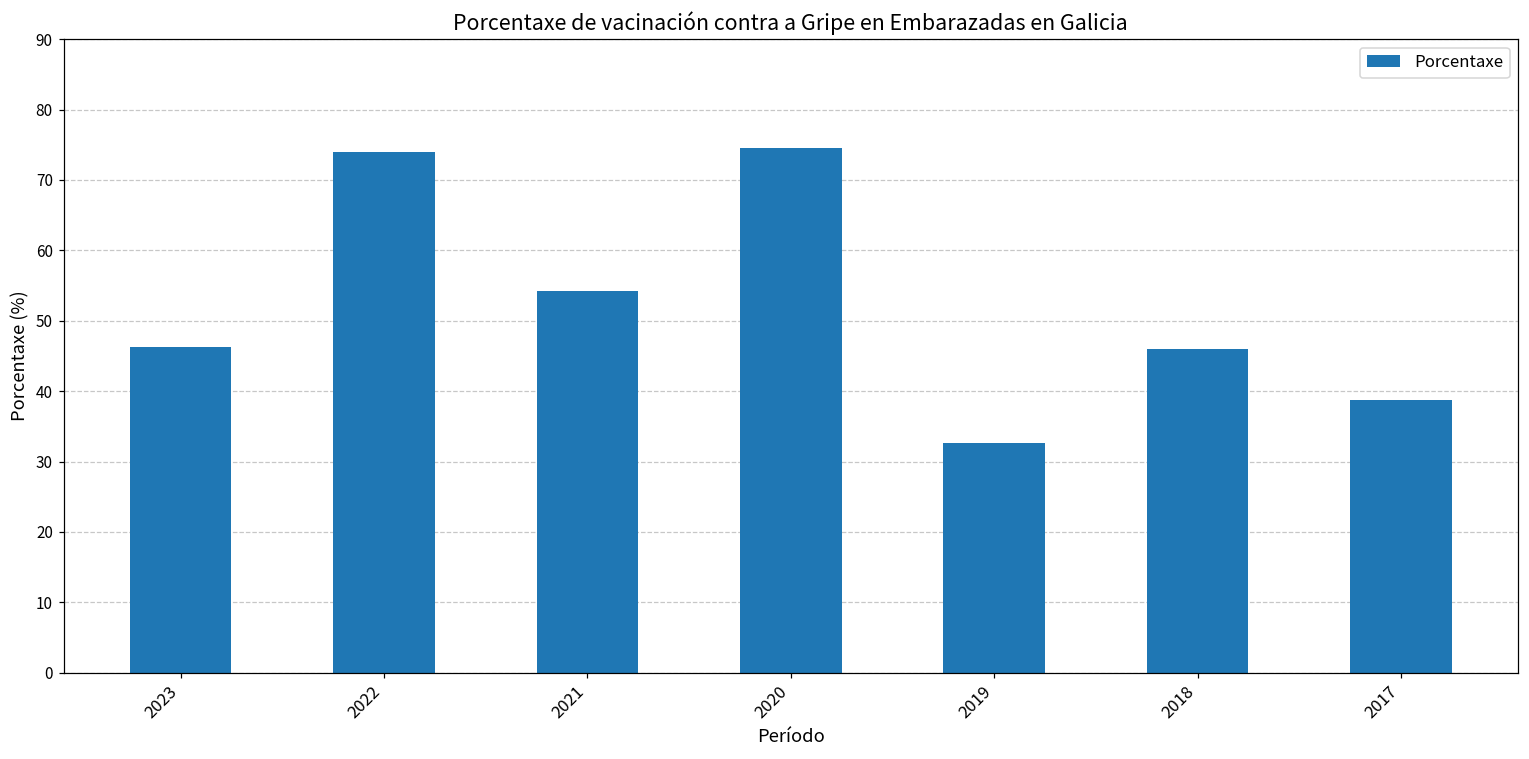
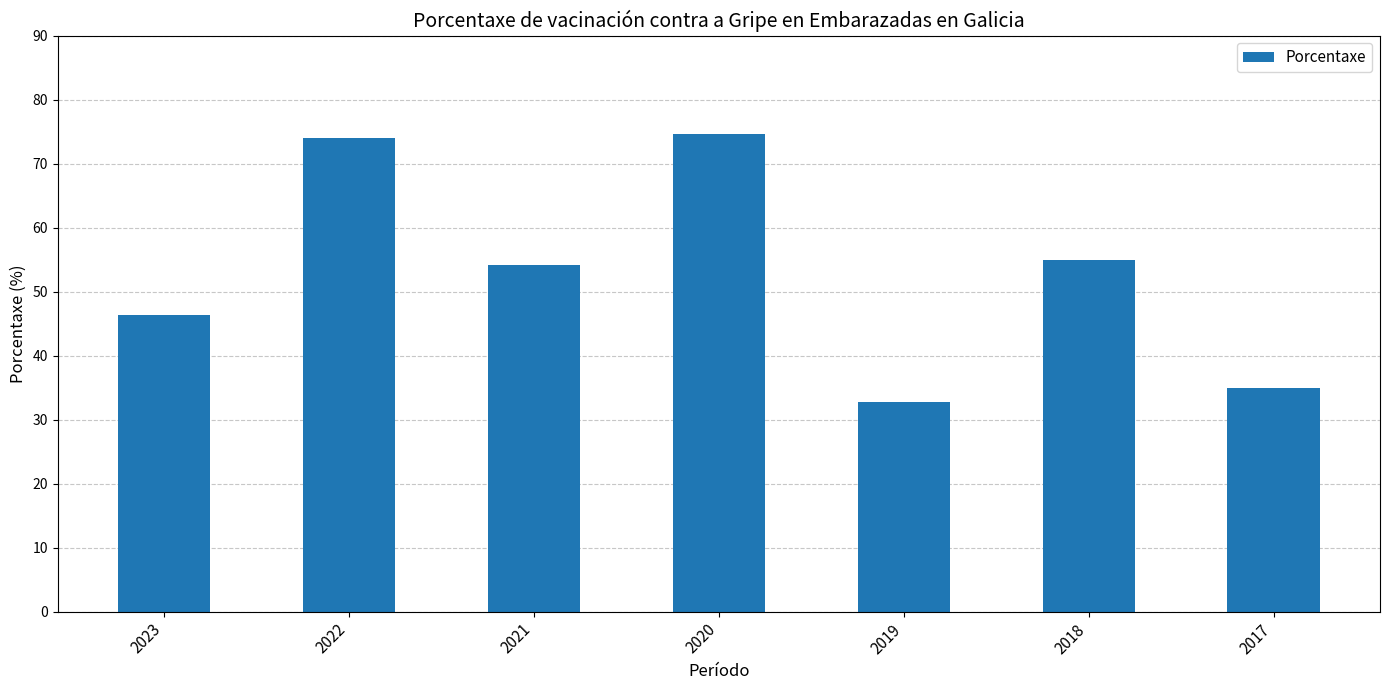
2018: 46 -> 55
2017: 39 -> 35
